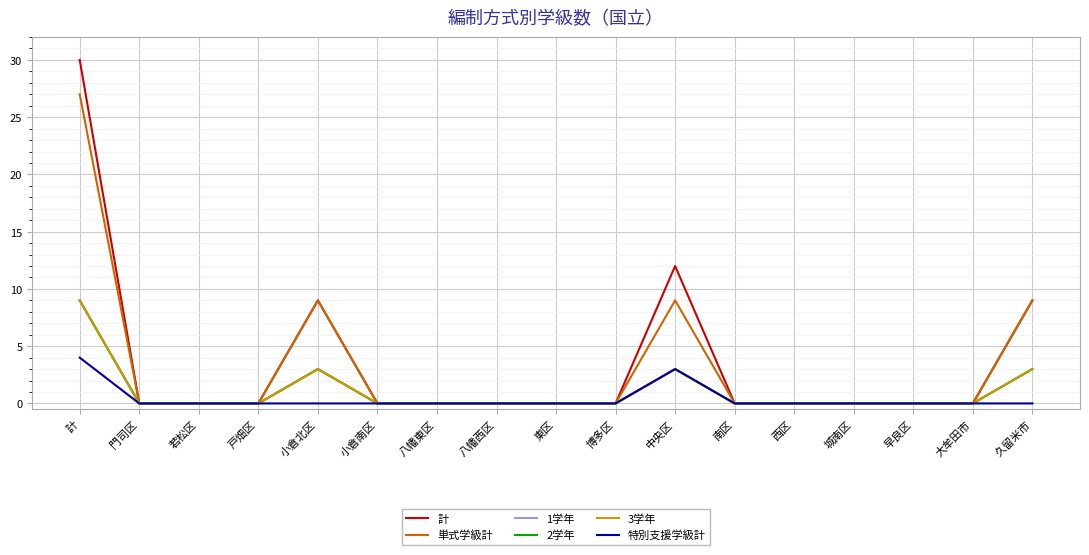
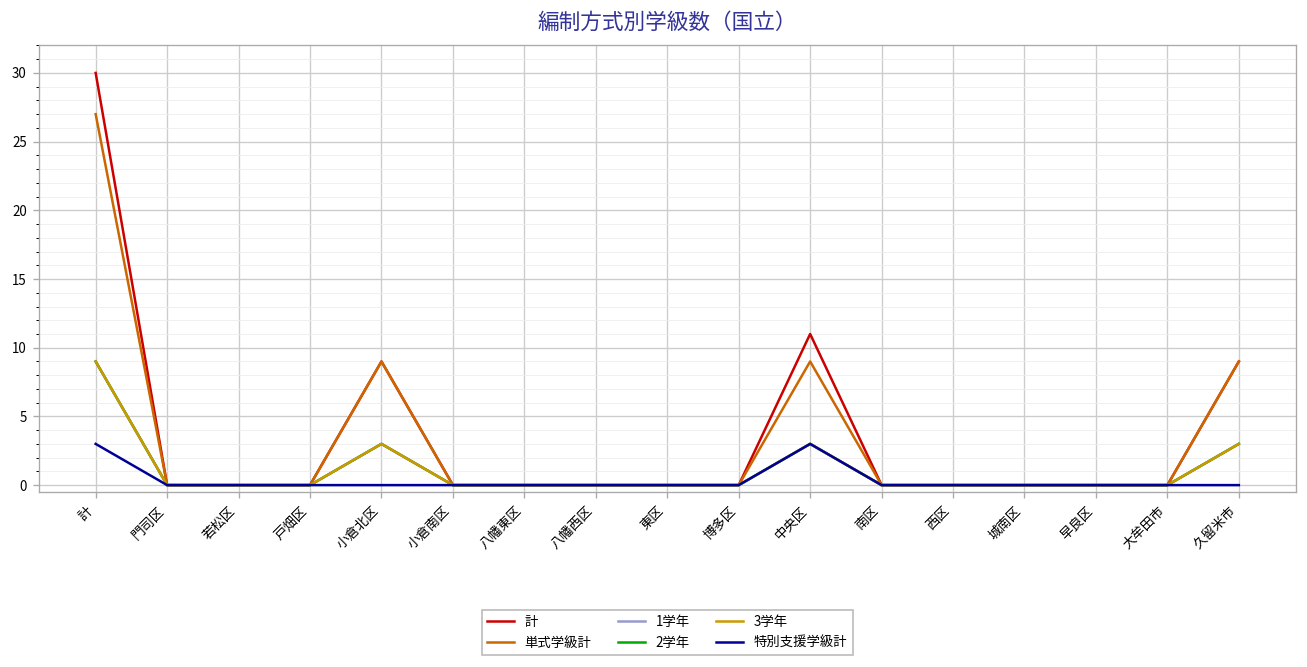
特別支援学級計, 計: 4 -> 3
計, 中央区: 12 -> 11
